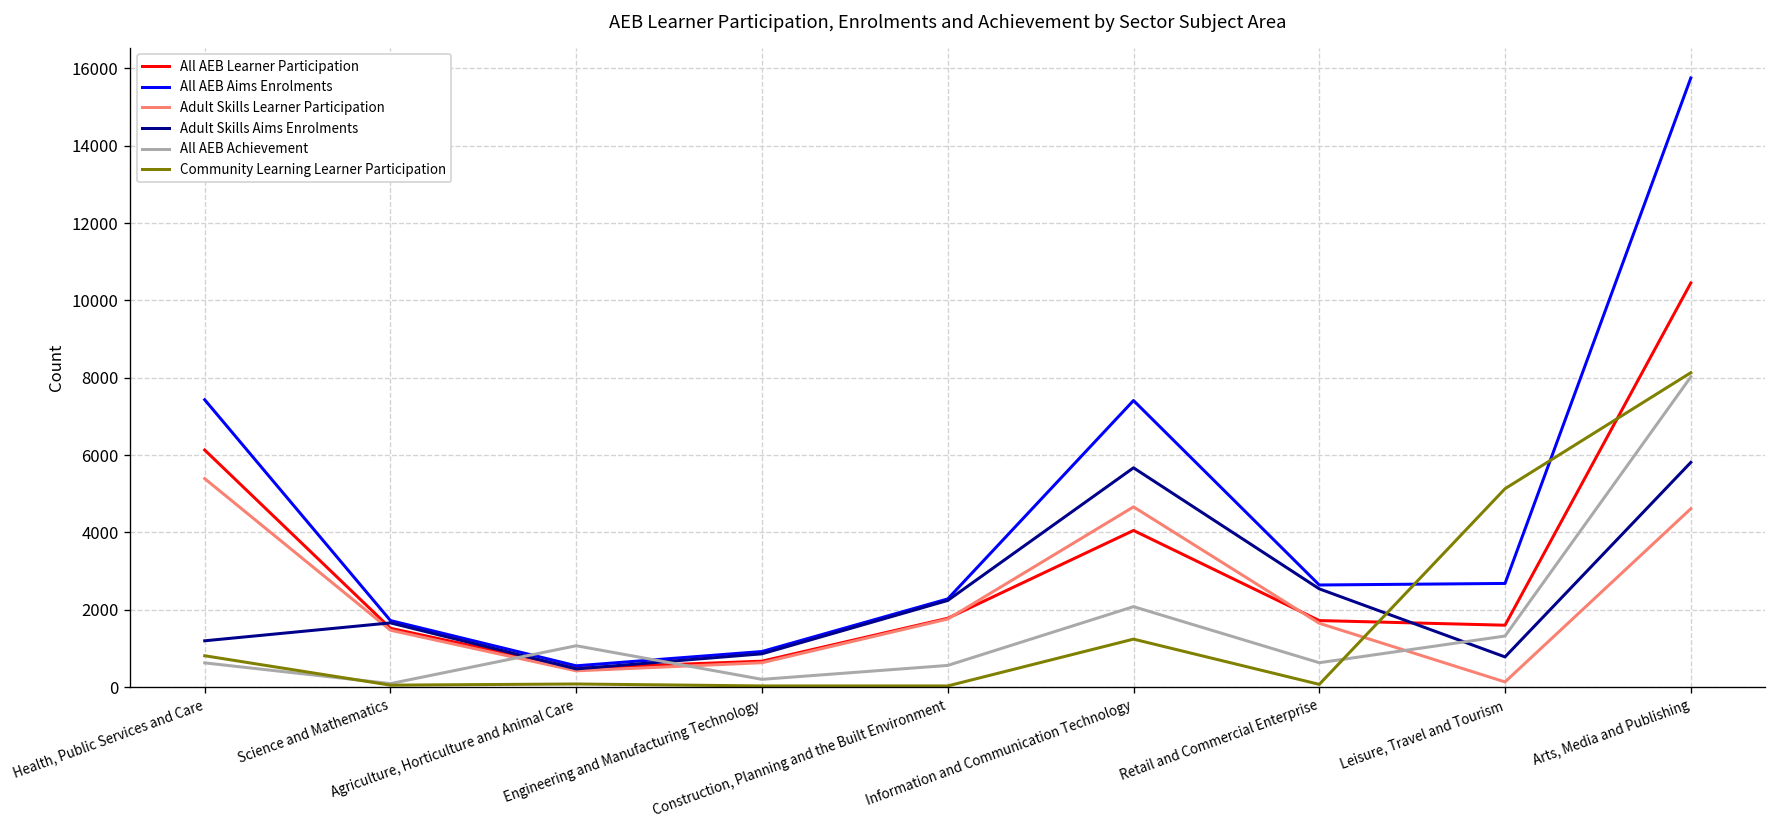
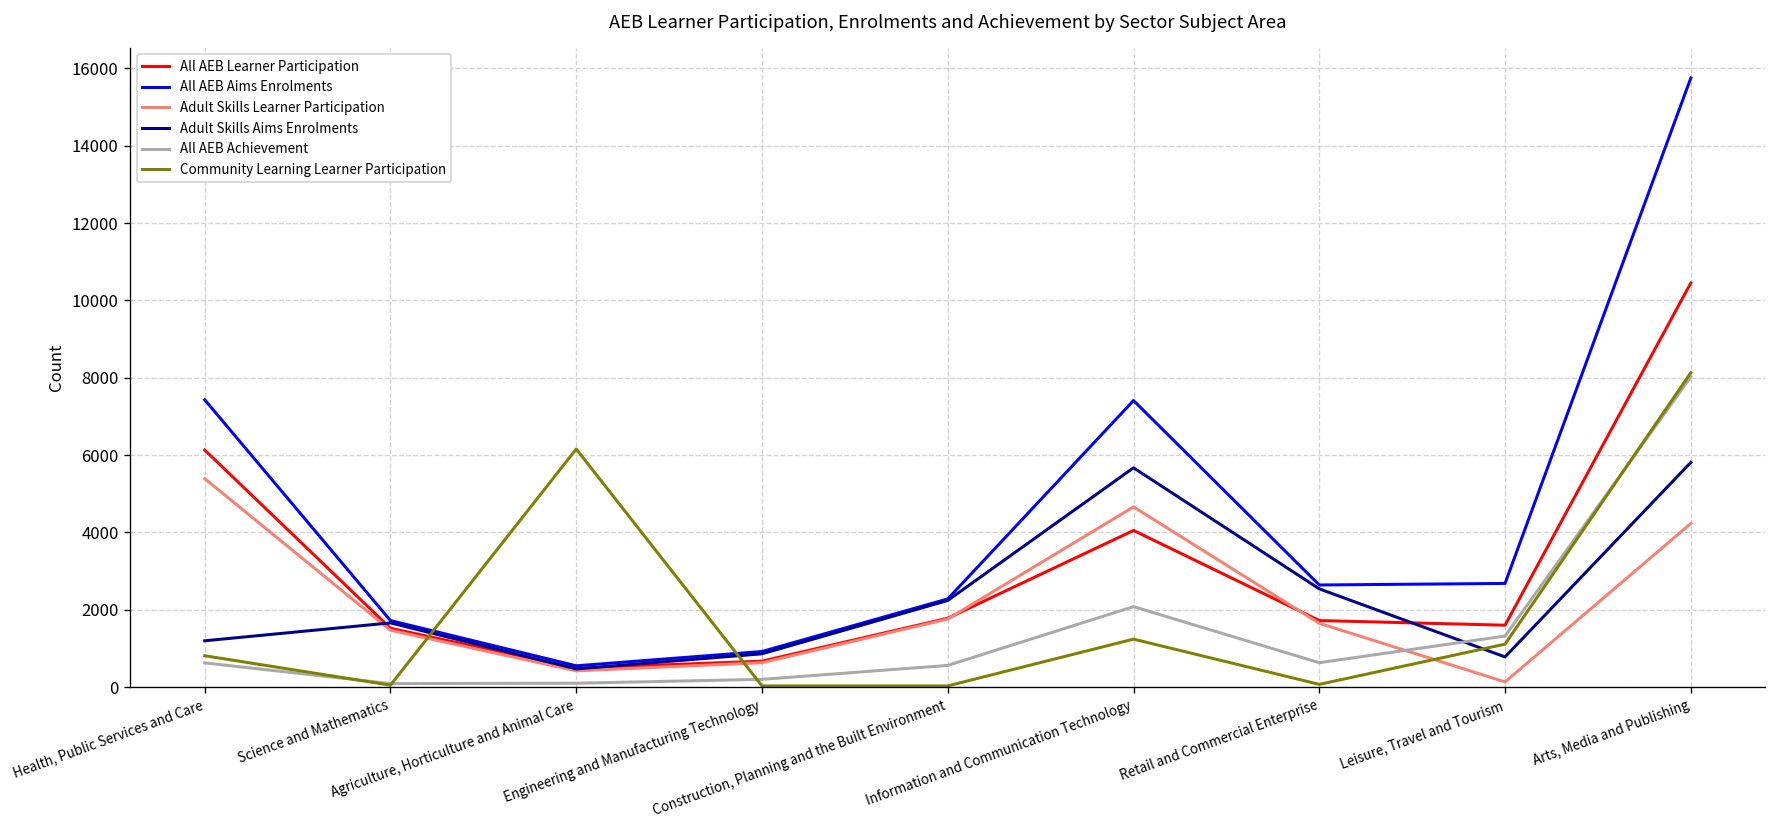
All AEB Achievement, Agriculture, Horticulture and Animal Care: 1100 -> 100
Community Learning Learner Participation, Agriculture, Horticulture and Animal Care: 100 -> 6200
Community Learning Learner Participation, Leisure, Travel and Tourism: 5100 -> 1100
Adult Skills Learner Participation, Arts, Media and Publishing: 4600 -> 4200
